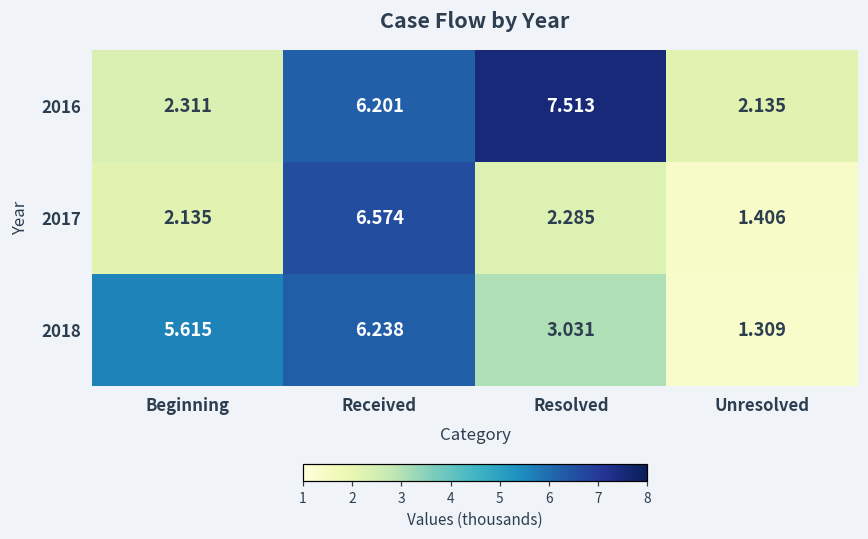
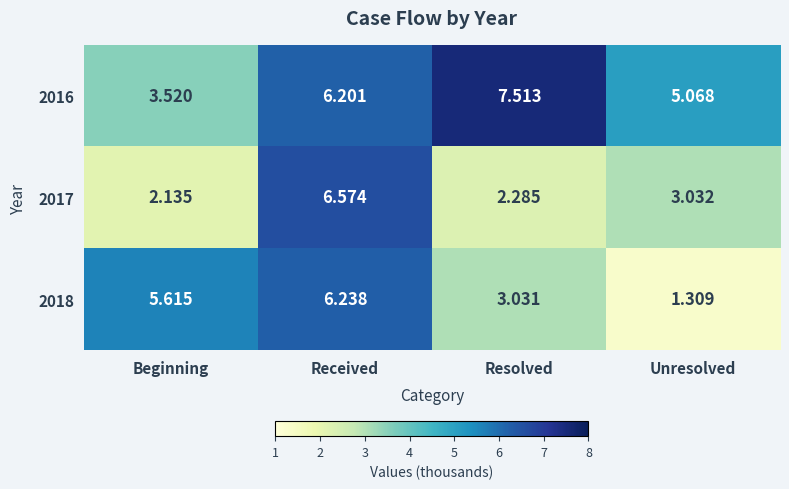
2016, Beginning: 2.311 -> 3.520
2016, Unresolved: 2.135 -> 5.068
2017, Unresolved: 1.406 -> 3.032
